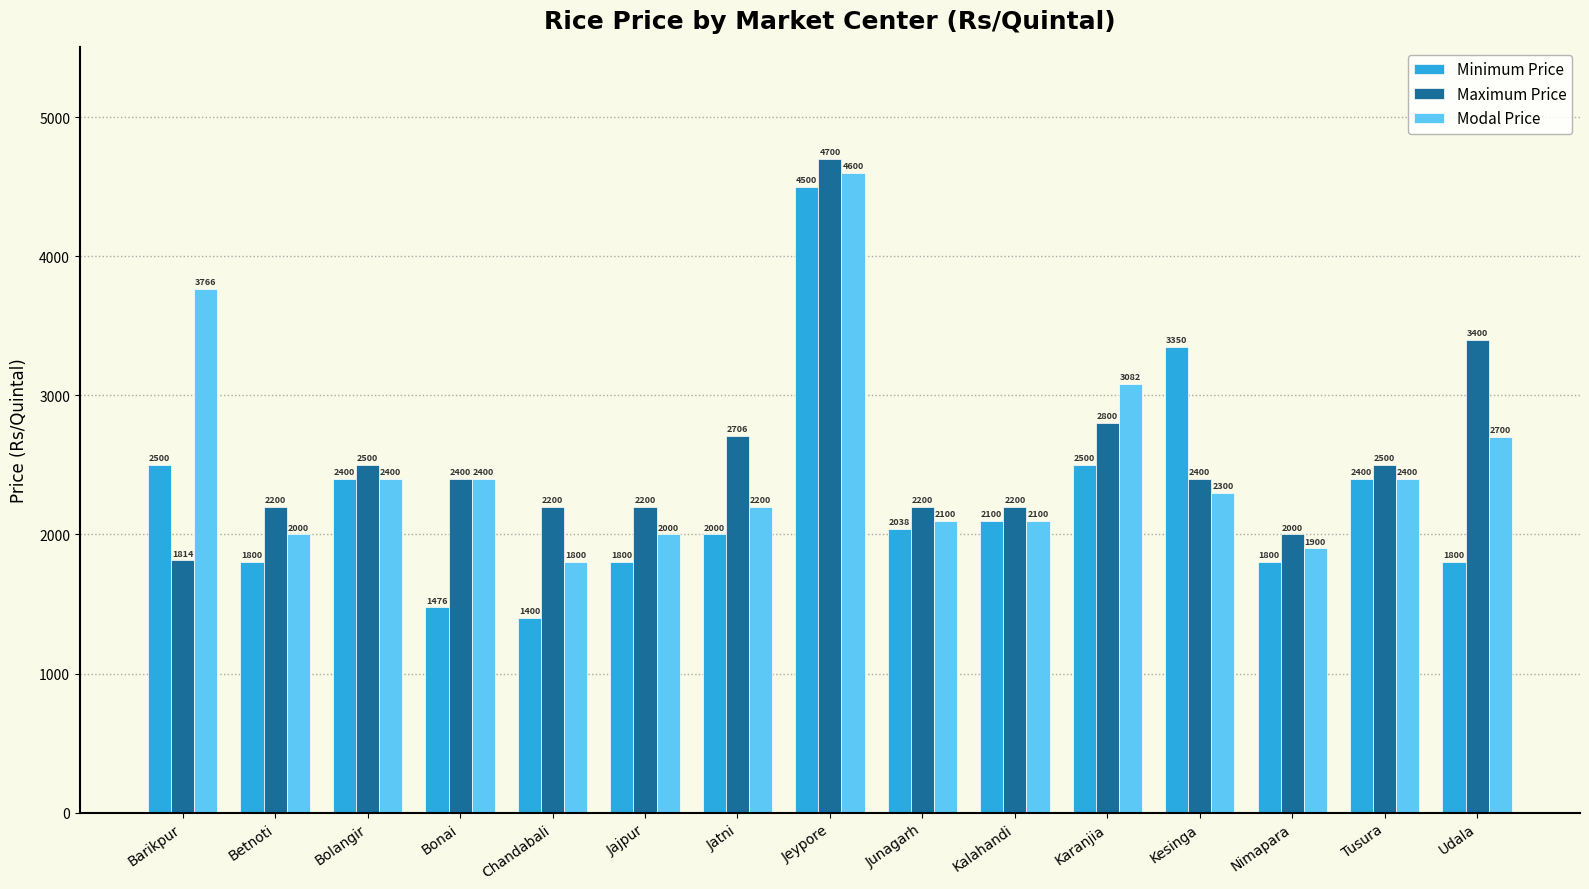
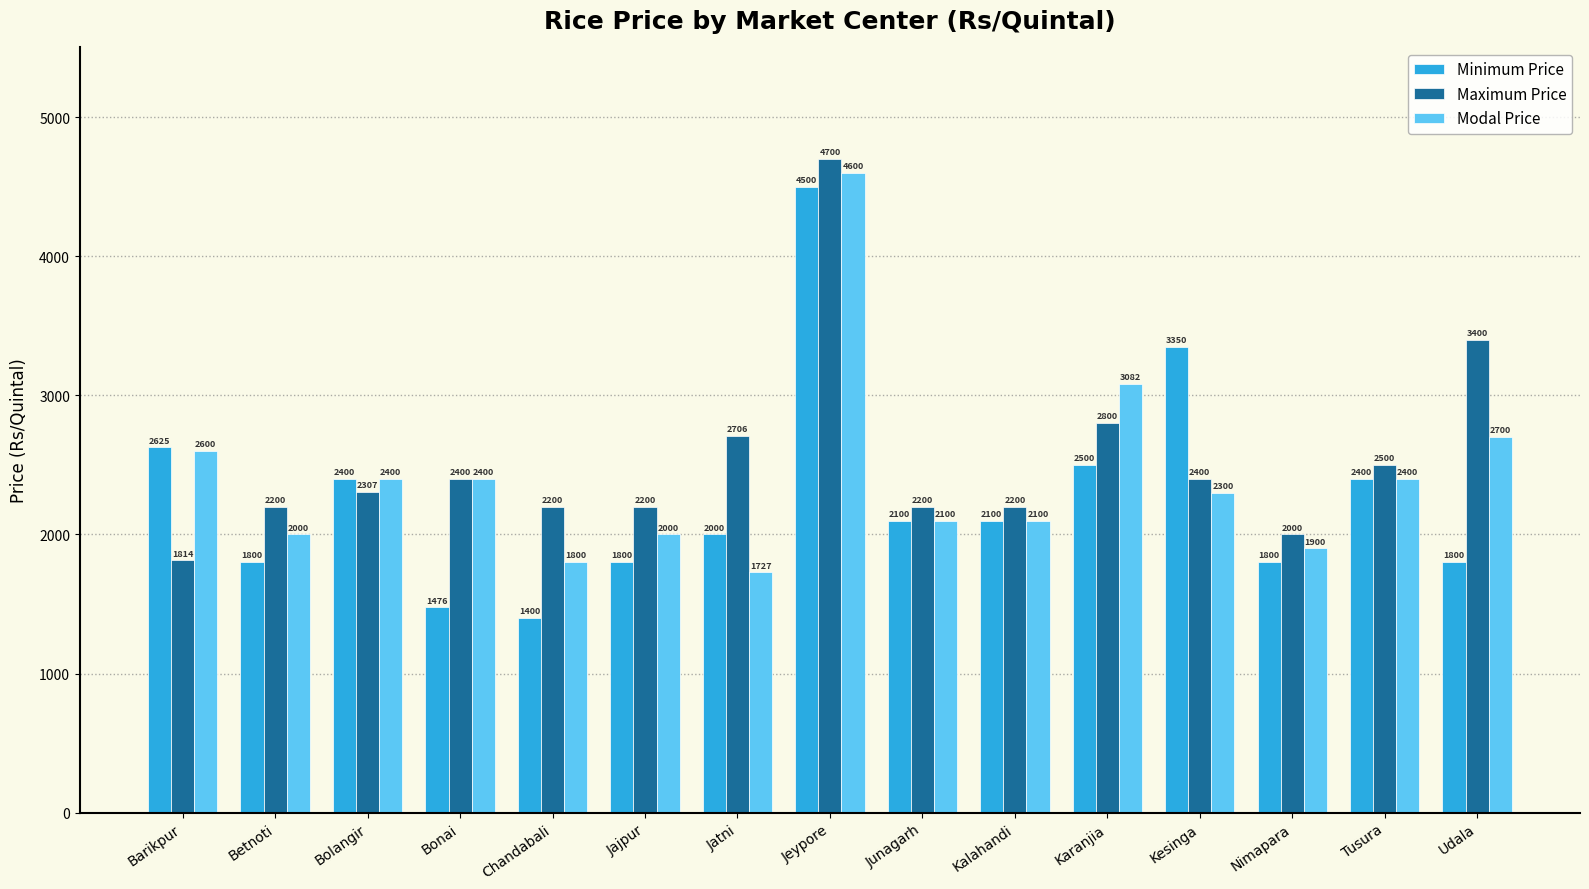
Minimum Price, Barikpur: 2500 -> 2625
Modal Price, Barikpur: 3766 -> 2600
Maximum Price, Bolangir: 2500 -> 2307
Modal Price, Jatni: 2200 -> 1727
Minimum Price, Junagarh: 2038 -> 2100
